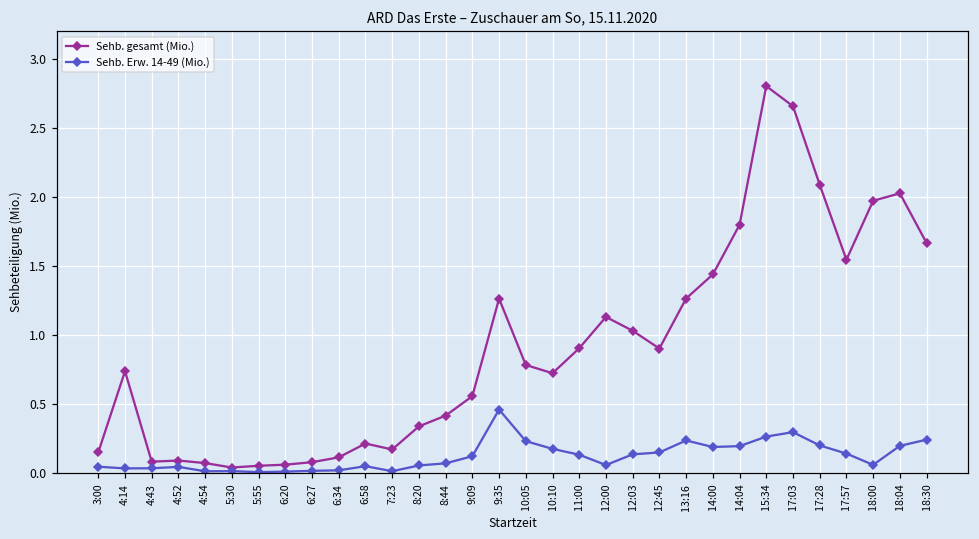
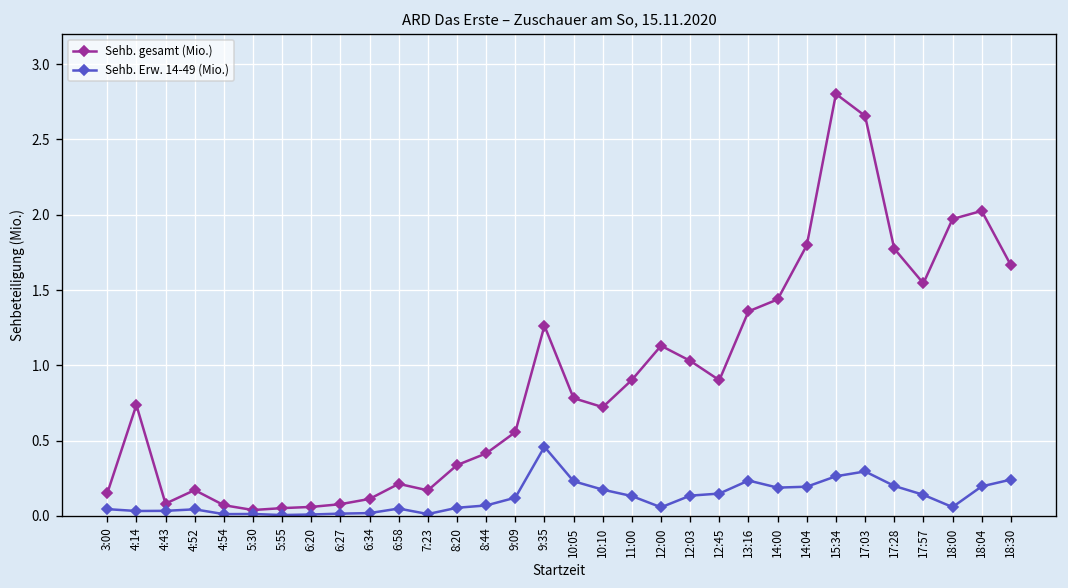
Sehb. gesamt (Mio.), 4:52: 0.09 -> 0.17
Sehb. gesamt (Mio.), 13:16: 1.26 -> 1.36
Sehb. gesamt (Mio.), 17:28: 2.09 -> 1.77
